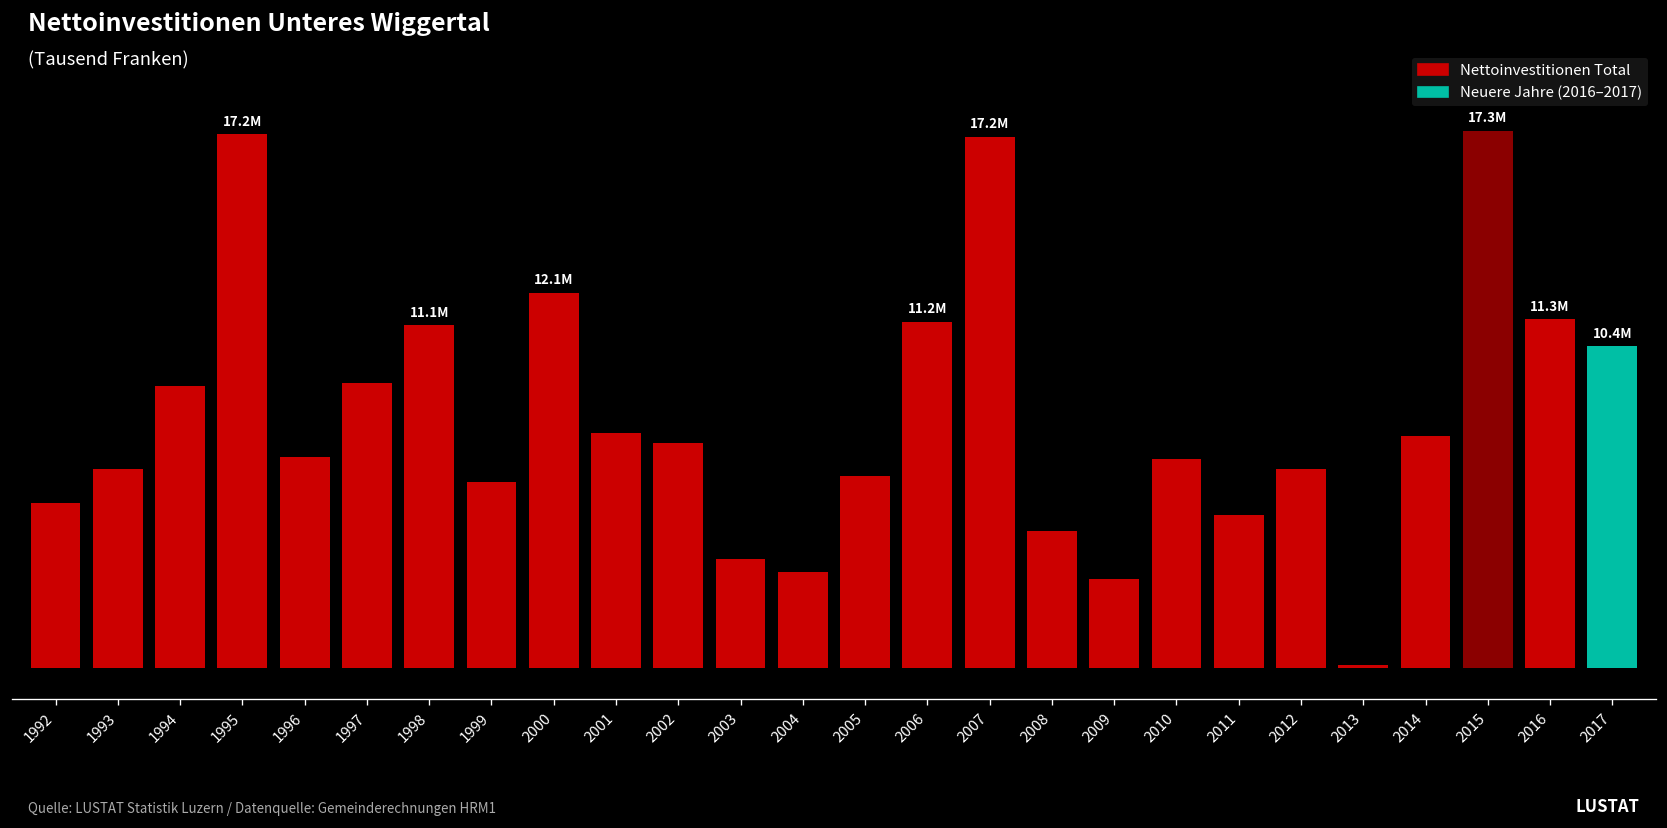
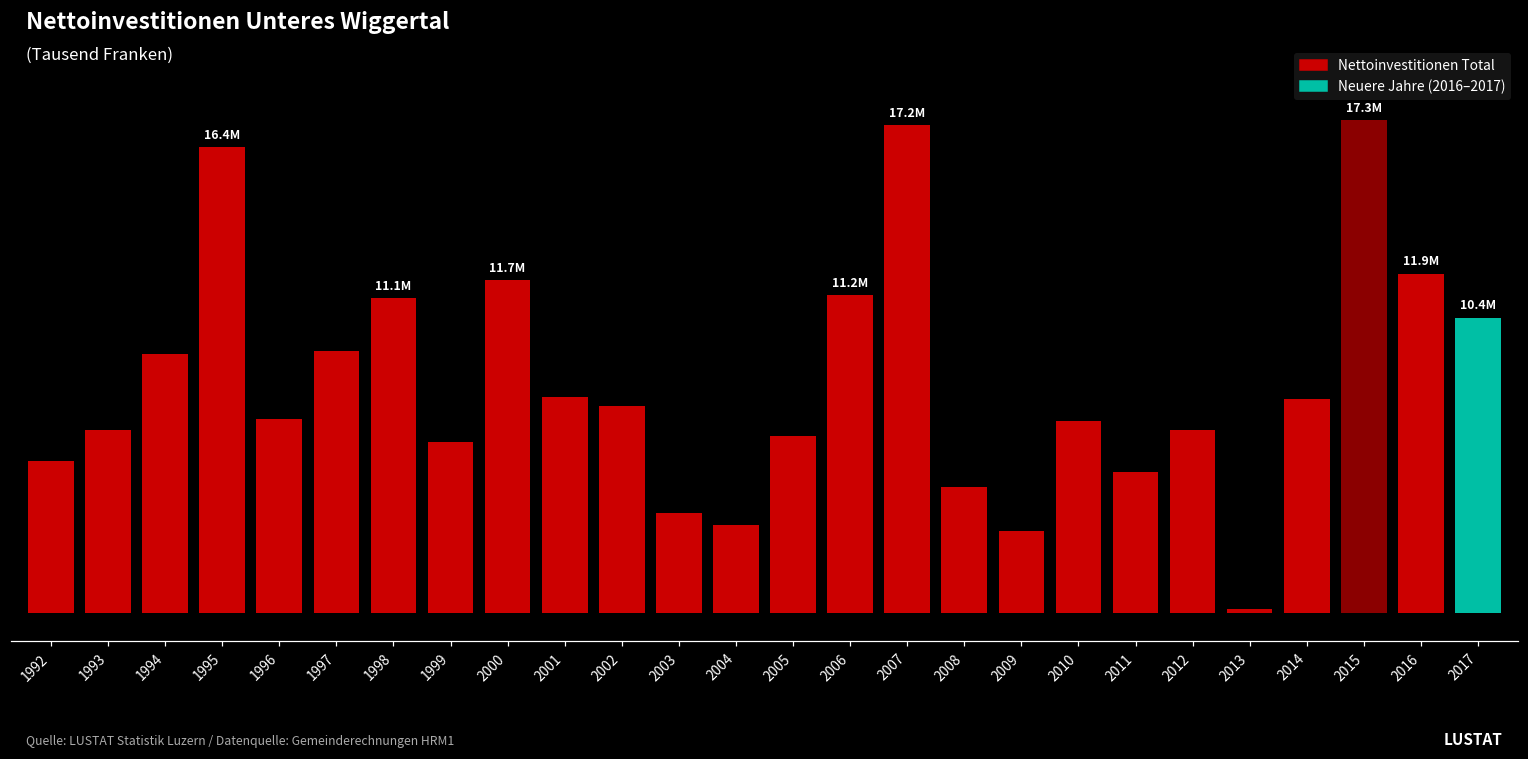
1995: 17.2M -> 16.4M
2000: 12.1M -> 11.7M
2016: 11.3M -> 11.9M
